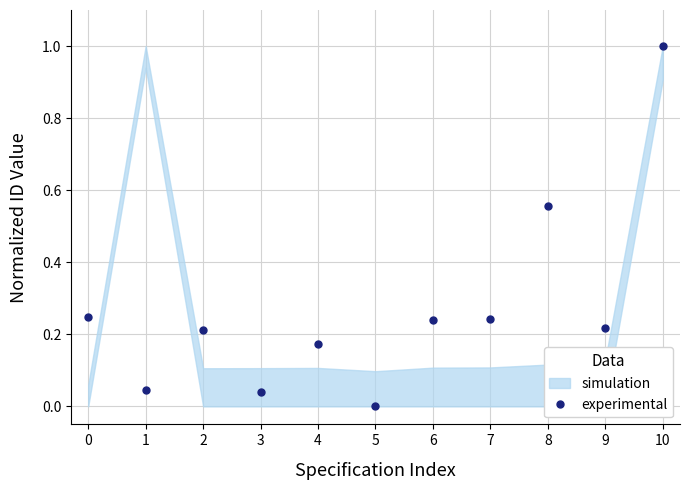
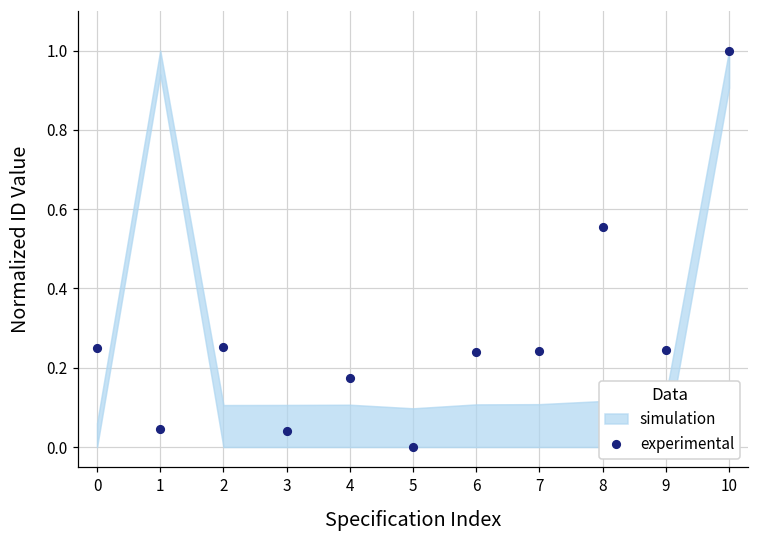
experimental, 2: 0.21 -> 0.25
experimental, 9: 0.22 -> 0.24
